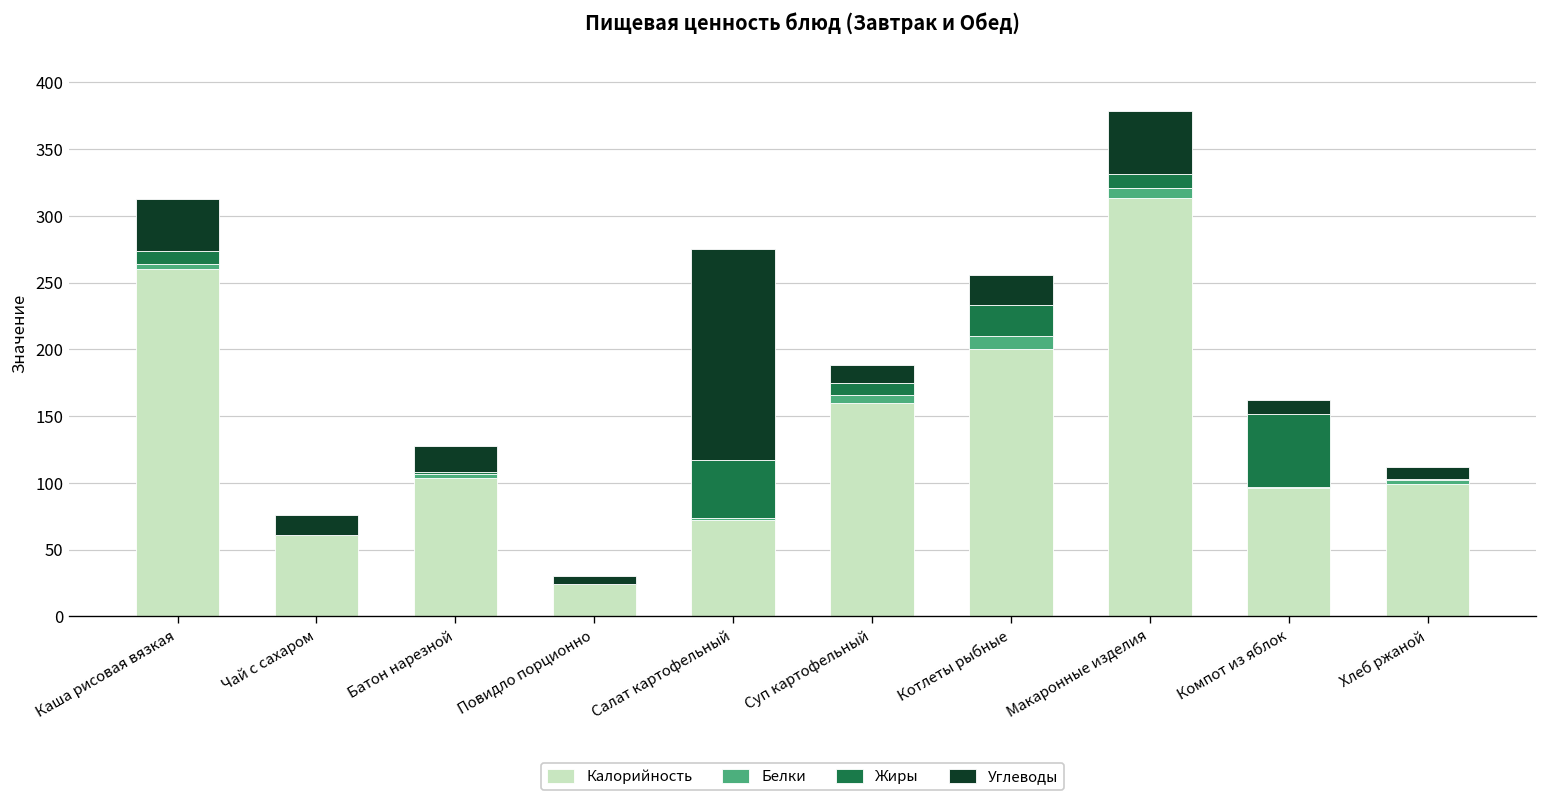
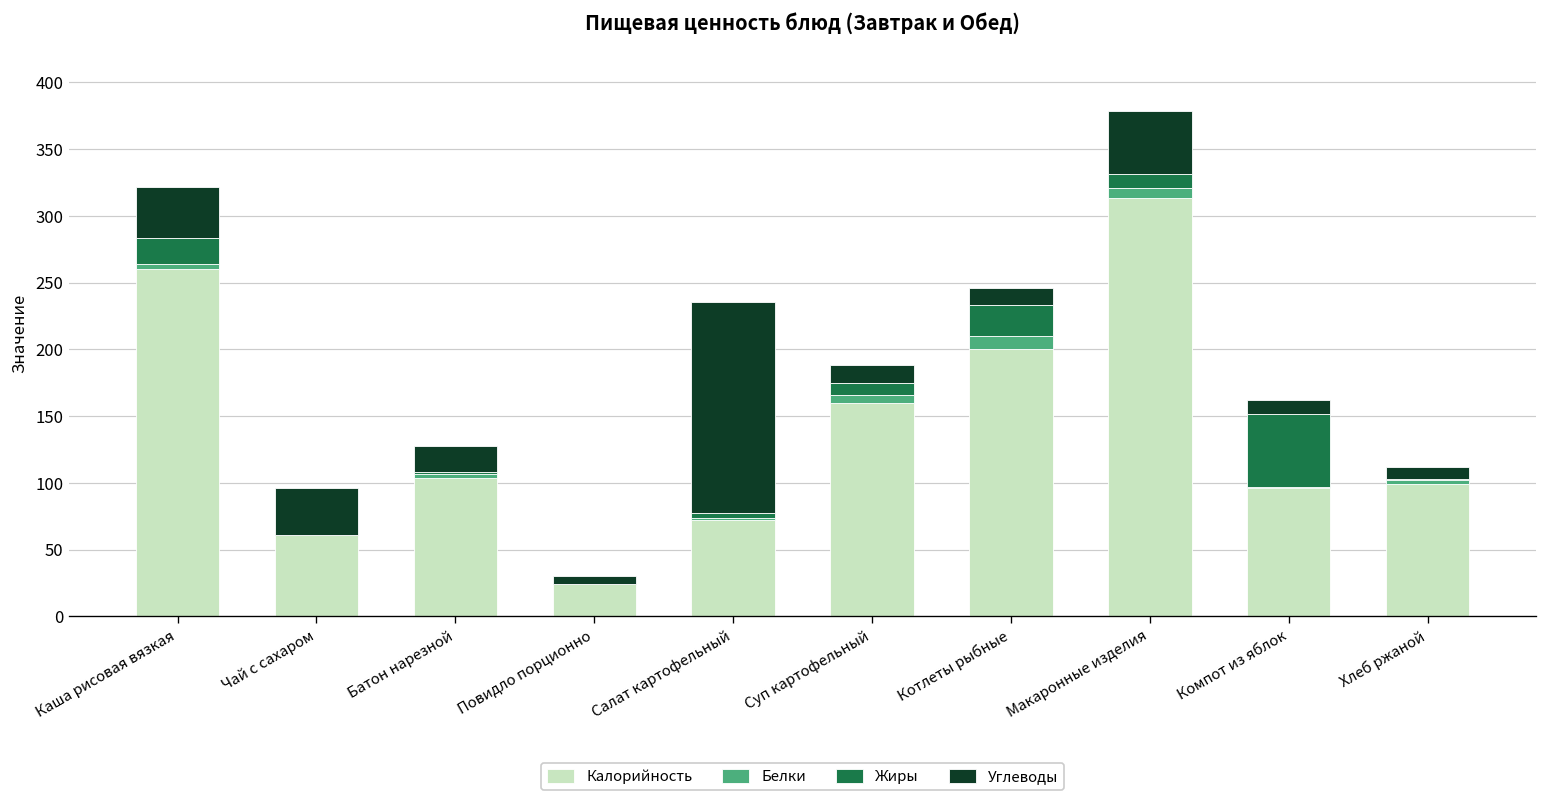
Жиры, Каша рисовая вязкая: 10 -> 19
Углеводы, Чай с сахаром: 15 -> 35
Жиры, Салат картофельный: 44 -> 4
Углеводы, Котлеты рыбные: 22 -> 13
